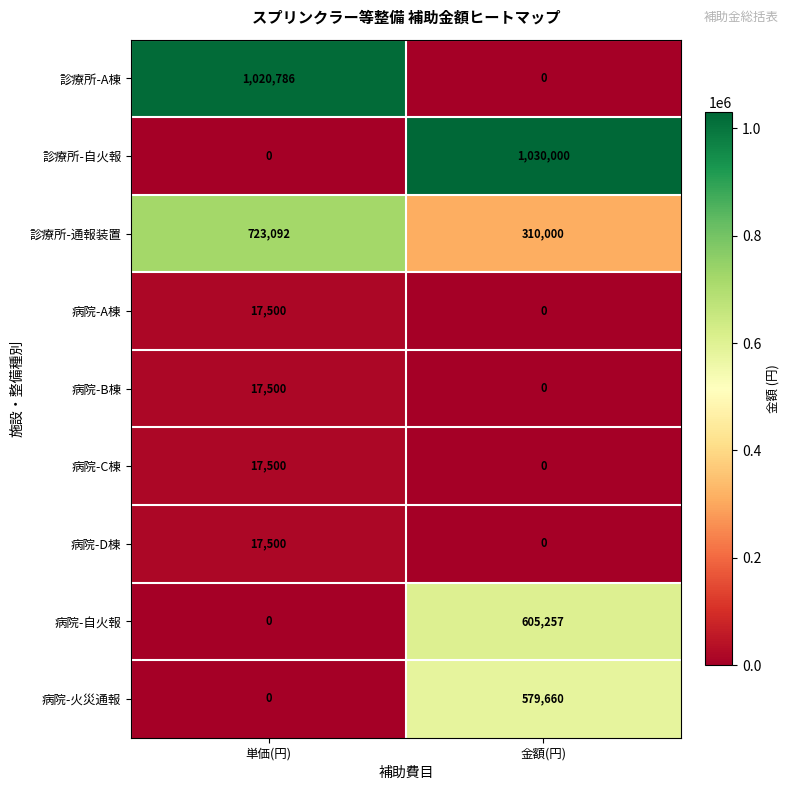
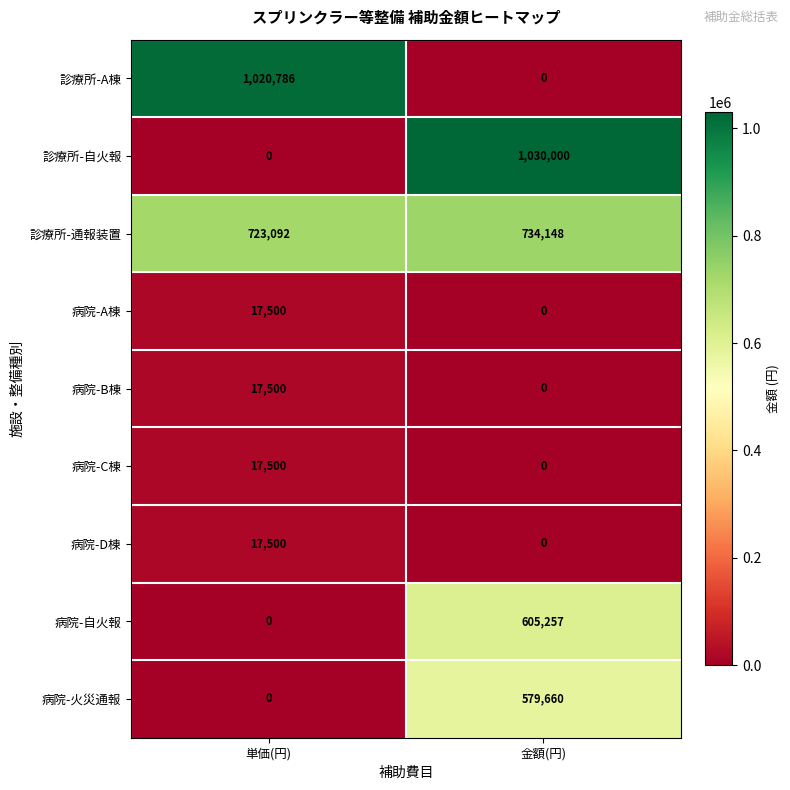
診療所-通報装置, 金額(円): 310,000 -> 734,148
